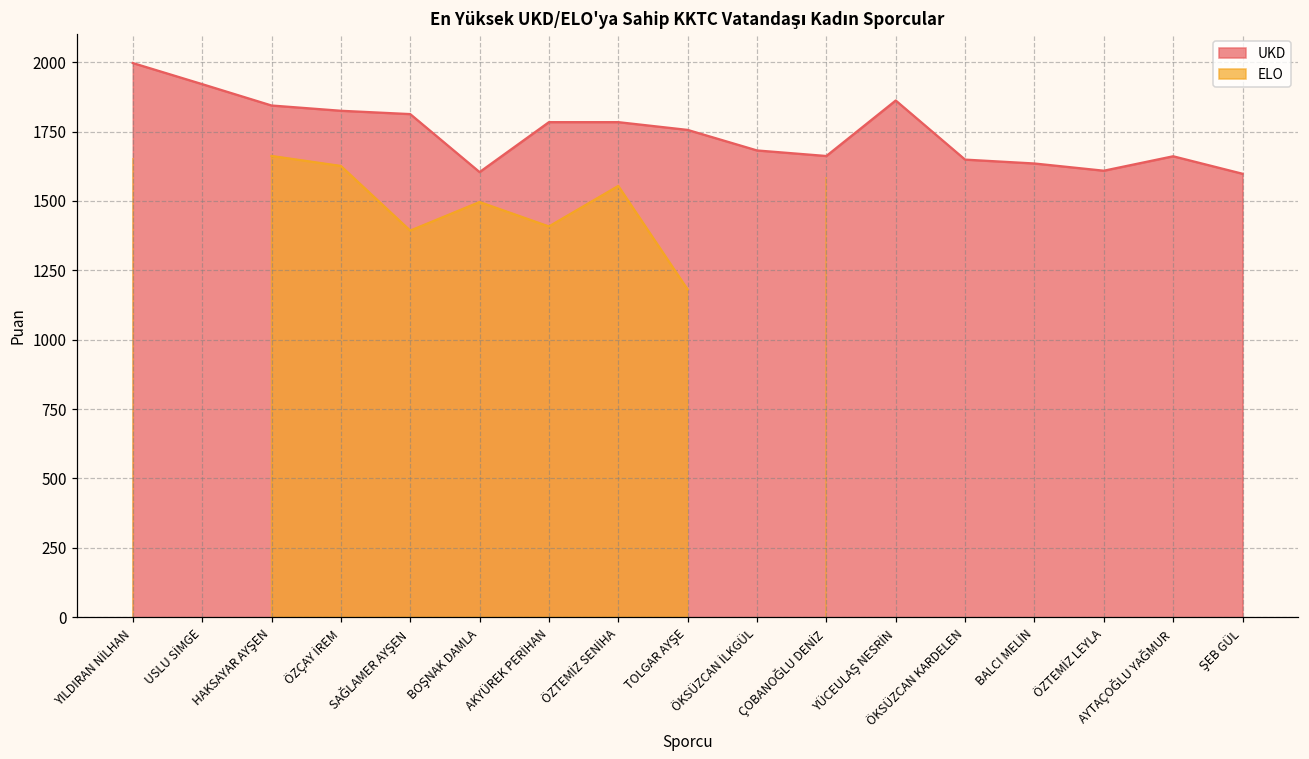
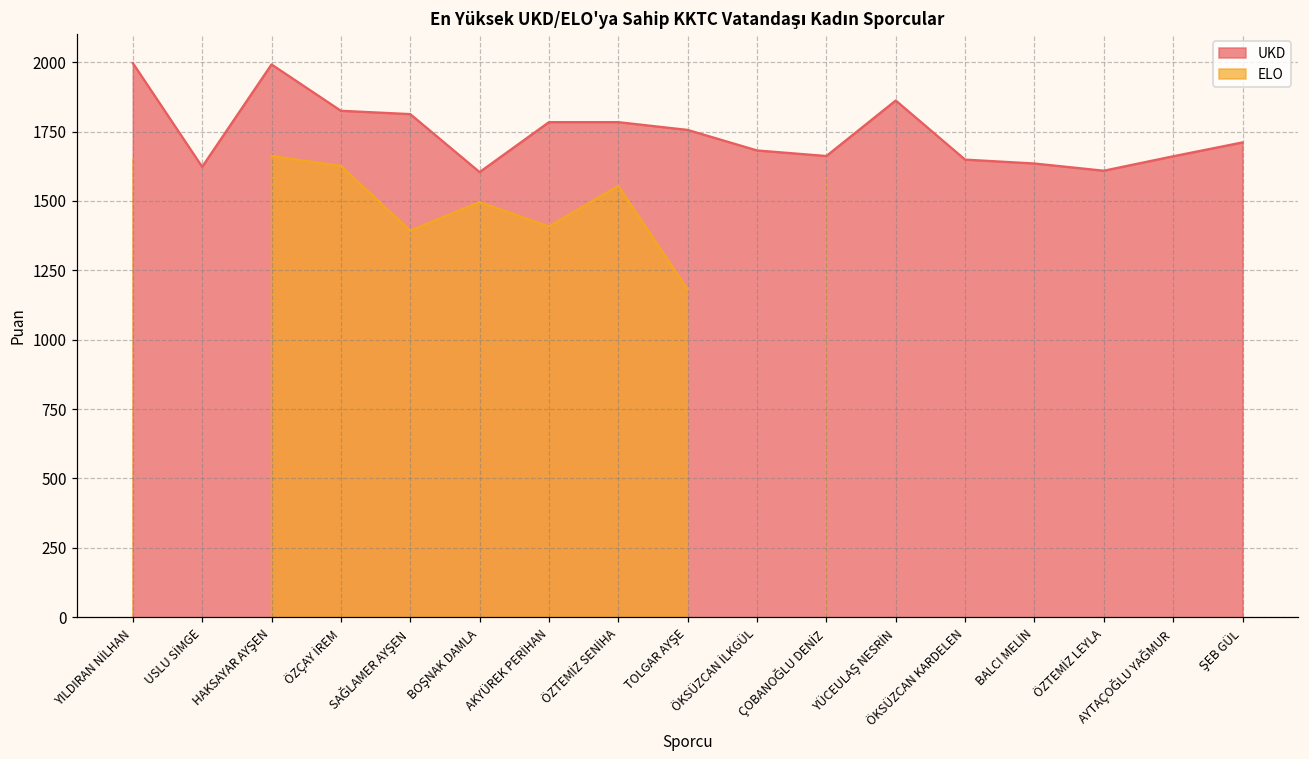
UKD, USLU SİMGE: 1920 -> 1620
UKD, HAKSAYAR AYŞEN: 1840 -> 1990
UKD, ŞEB GÜL: 1600 -> 1710
